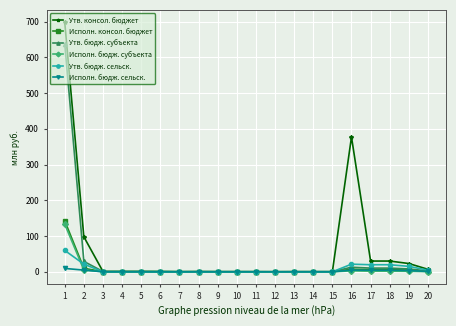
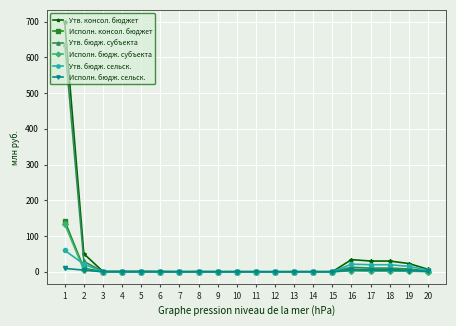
Утв. консол. бюджет, 2: 100 -> 50
Утв. консол. бюджет, 16: 380 -> 30
